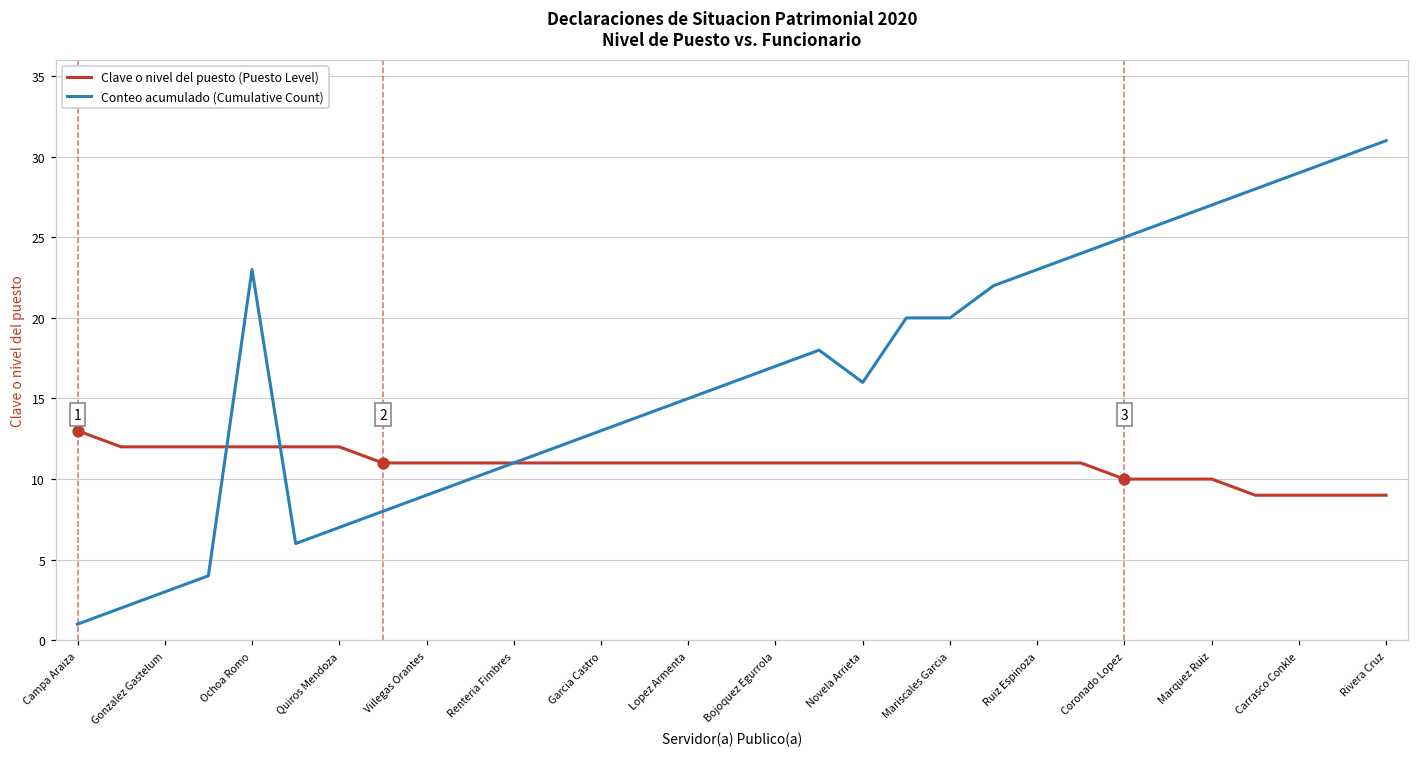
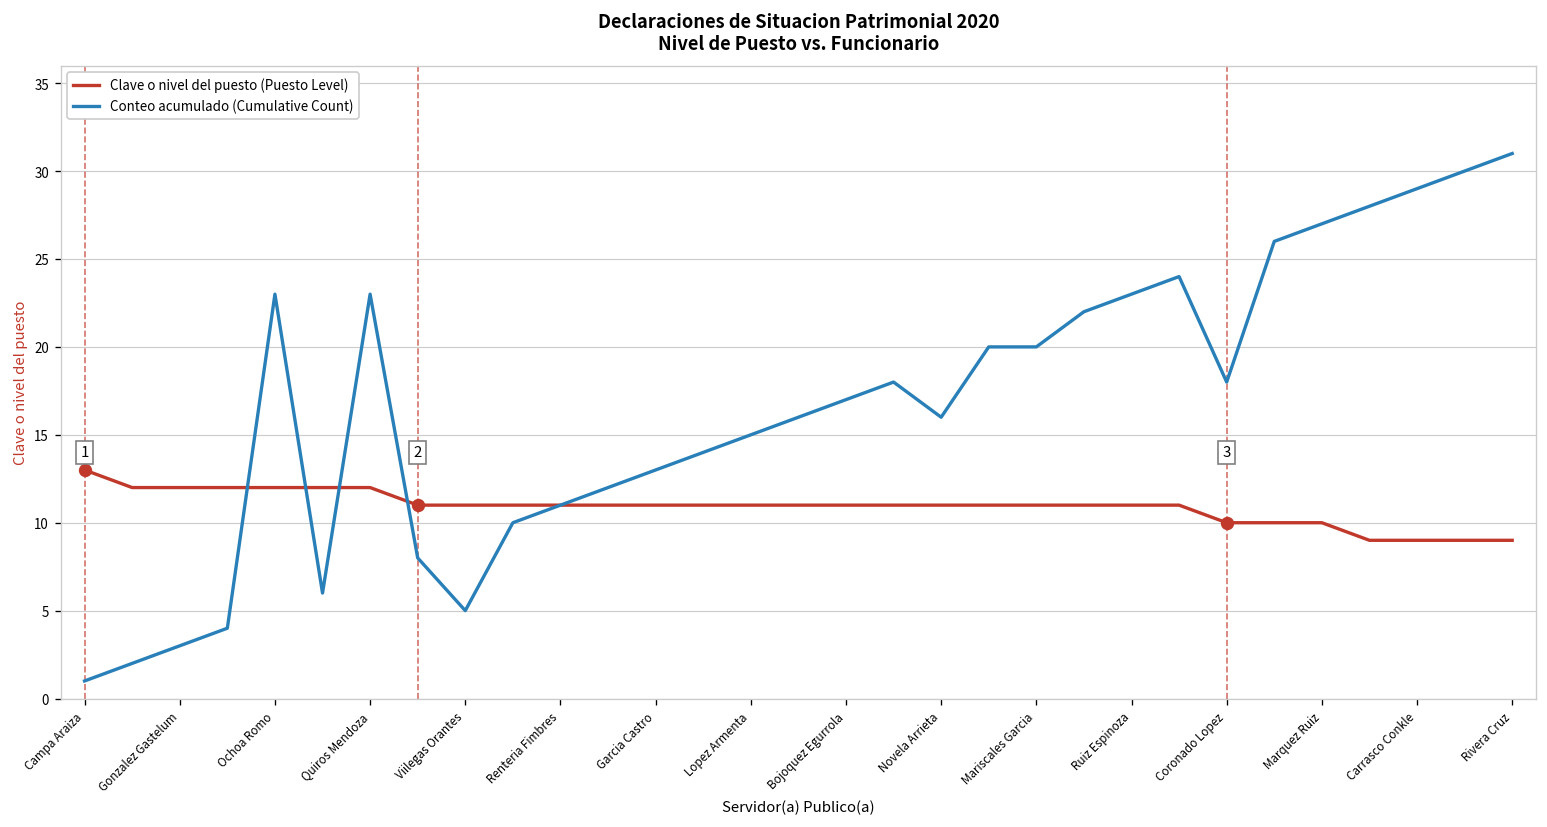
Conteo acumulado (Cumulative Count), Quiros Mendoza: 7 -> 23
Conteo acumulado (Cumulative Count), Viilegas Orantes: 9 -> 5
Conteo acumulado (Cumulative Count), Coronado Lopez: 25 -> 18
